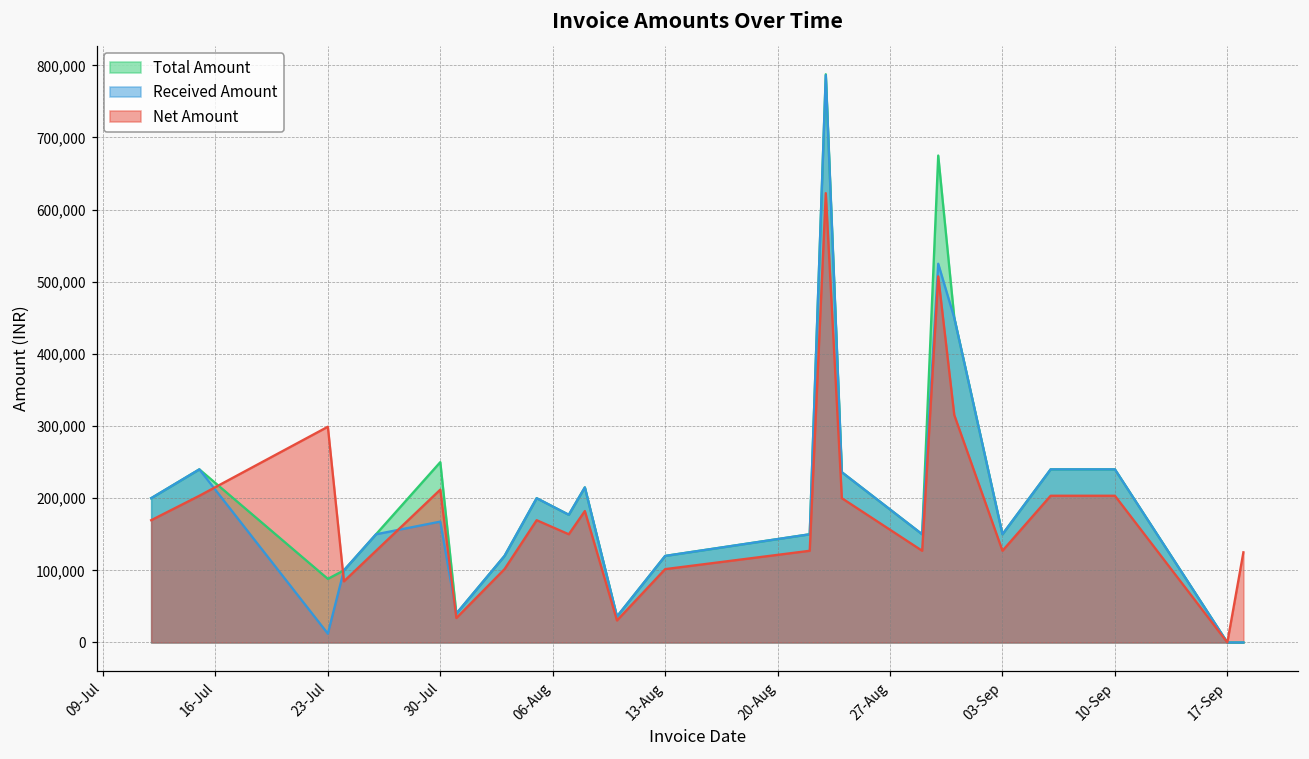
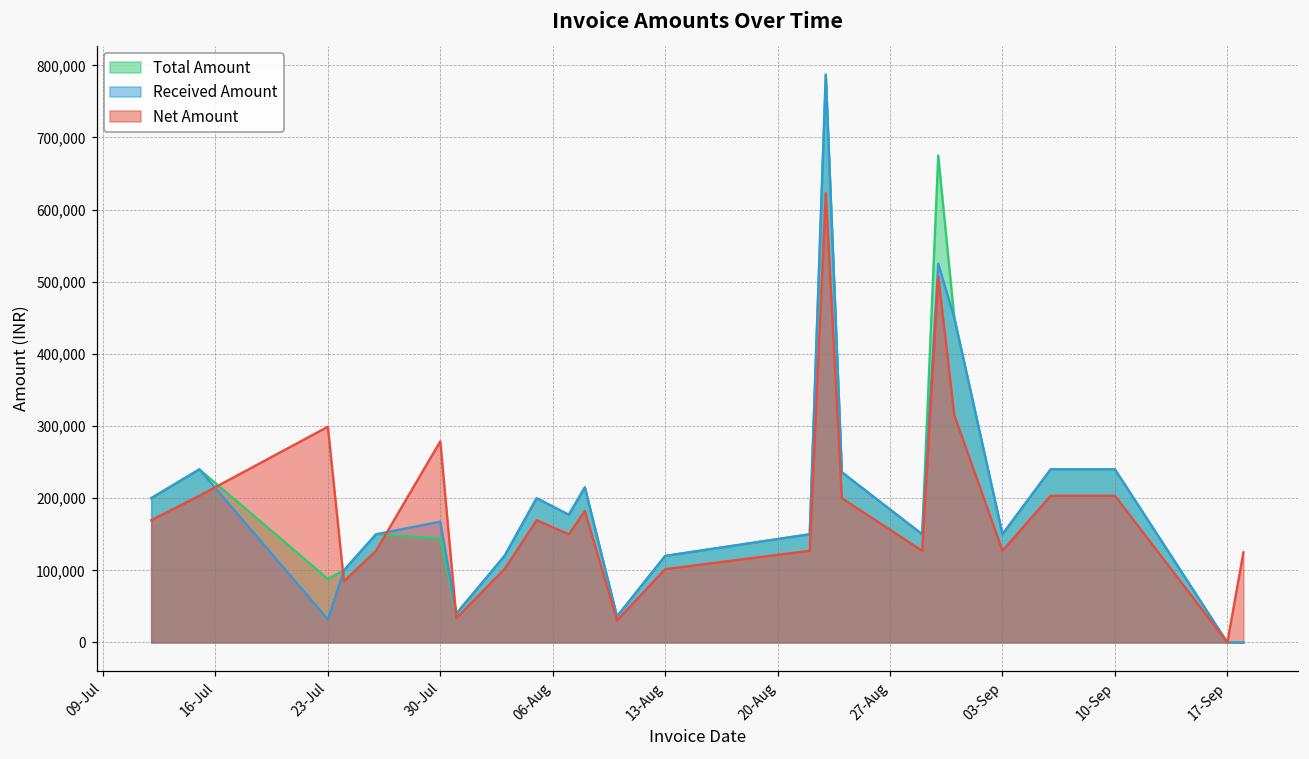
Received Amount, 23-Jul: 10,000 -> 30,000
Total Amount, 30-Jul: 250,000 -> 140,000
Net Amount, 30-Jul: 210,000 -> 280,000
